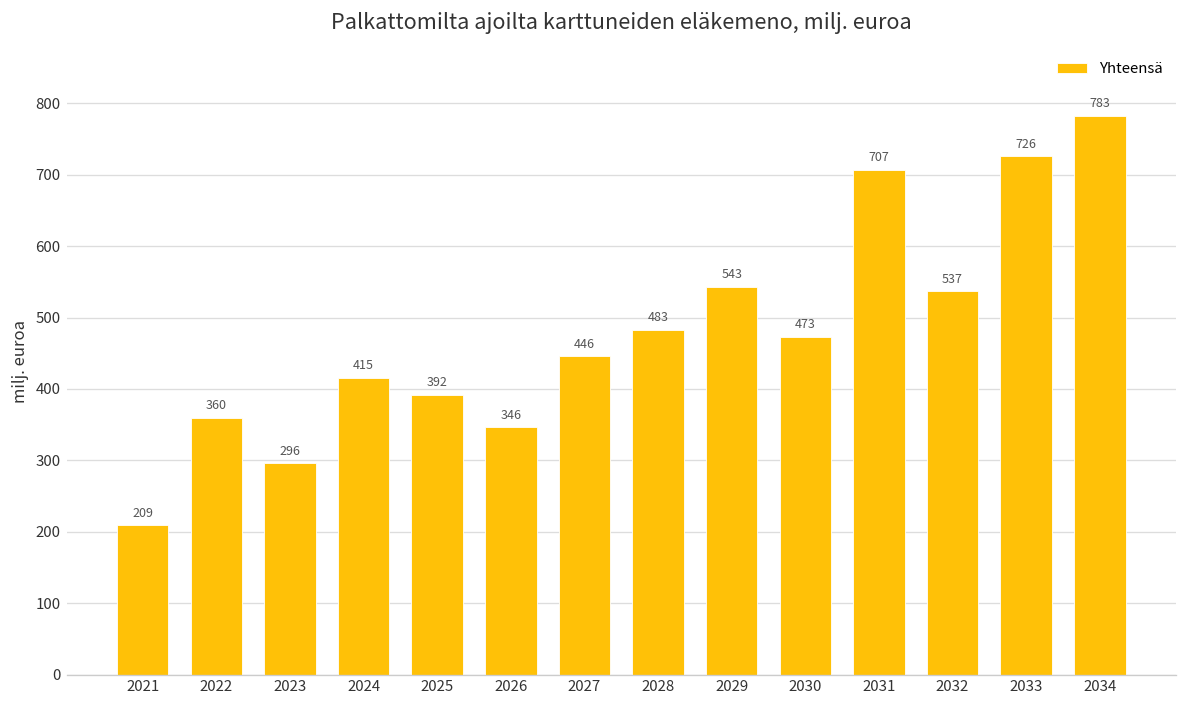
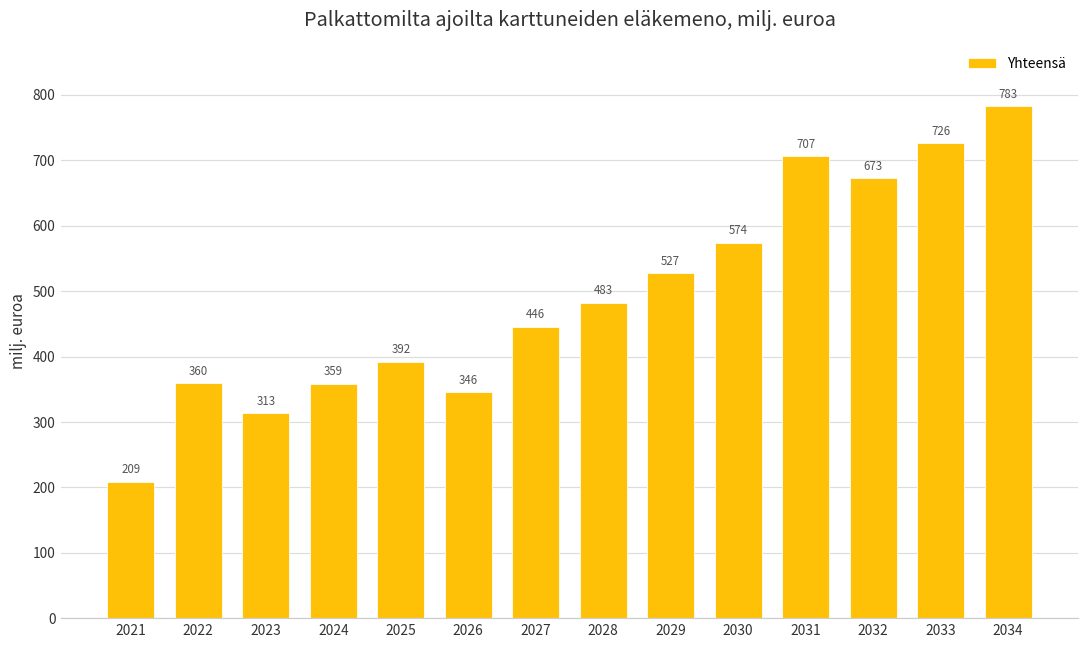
2023: 296 -> 313
2024: 415 -> 359
2029: 543 -> 527
2030: 473 -> 574
2032: 537 -> 673
